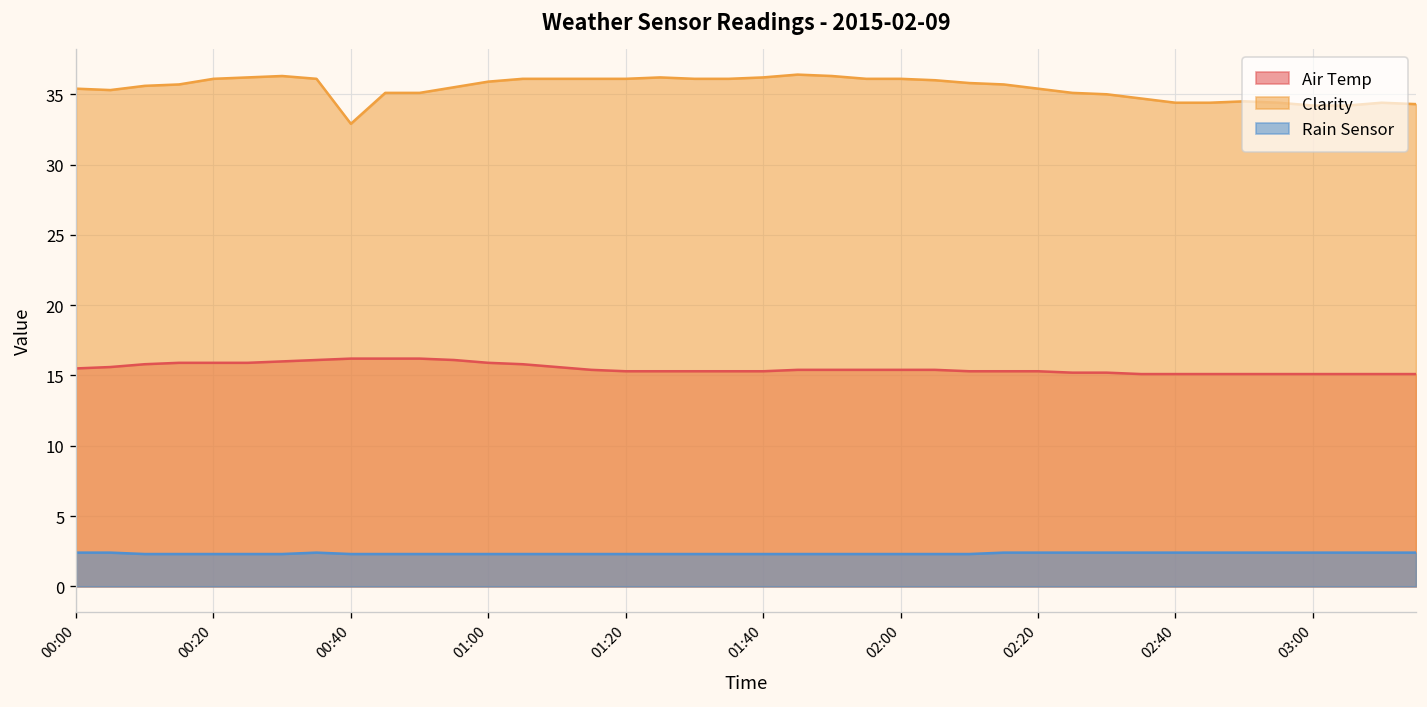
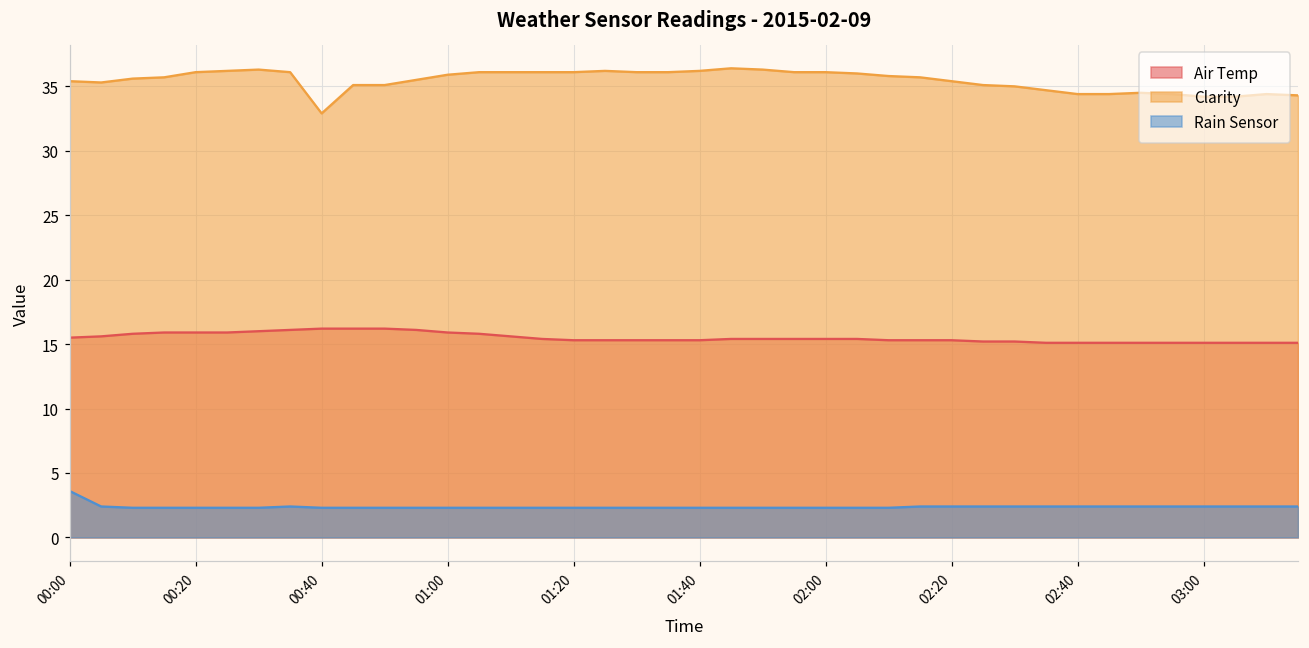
Rain Sensor, 00:00: 2.4 -> 3.6
